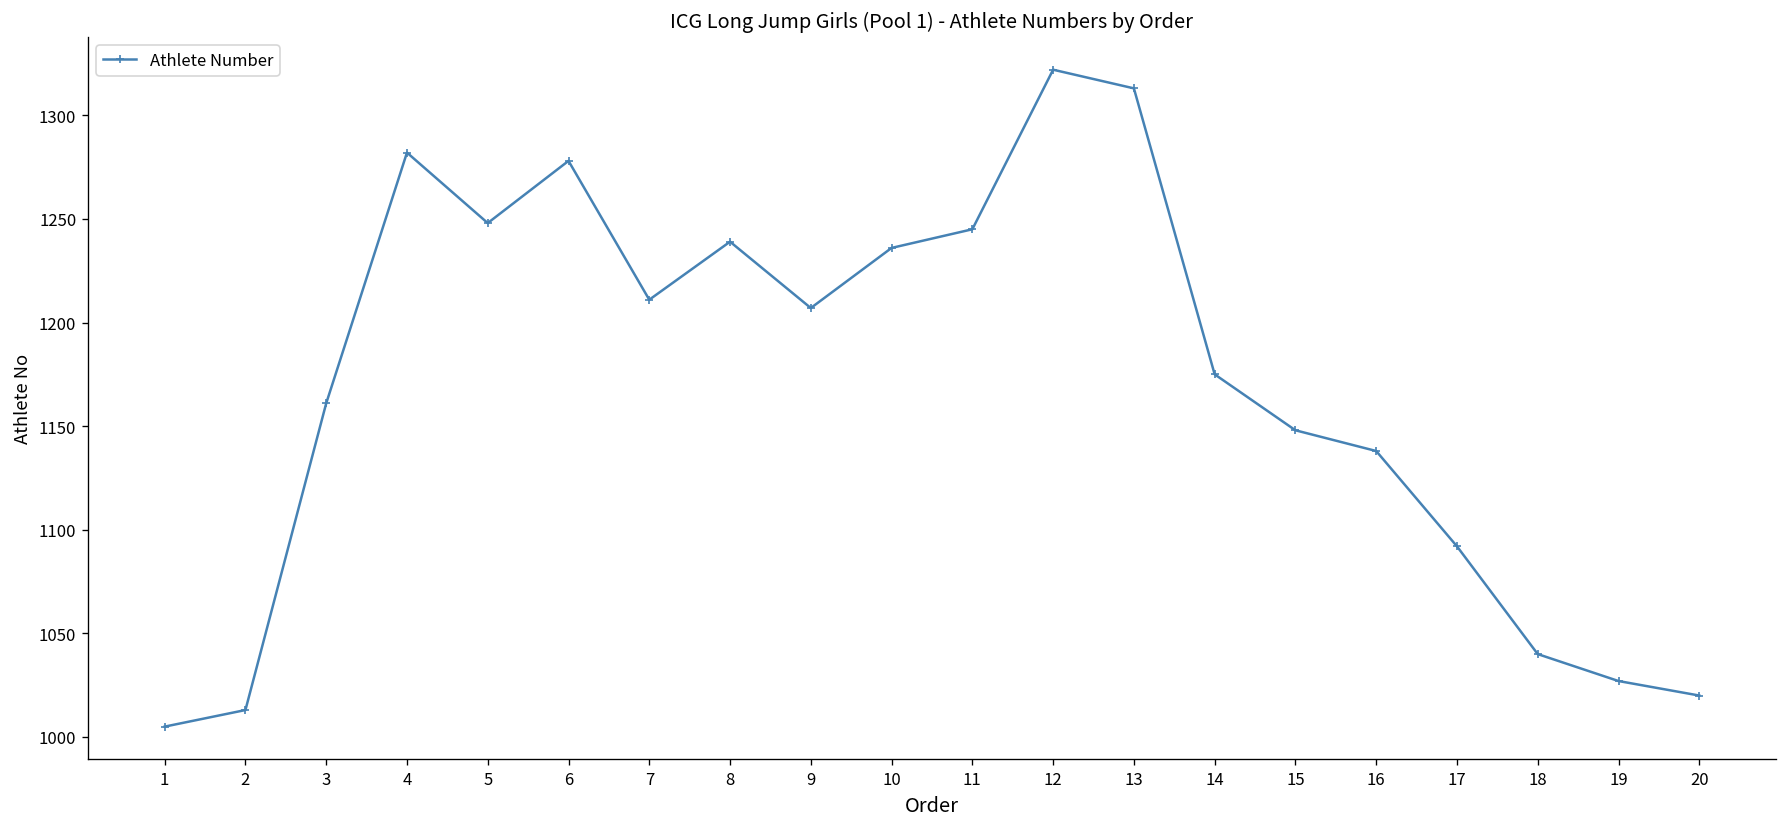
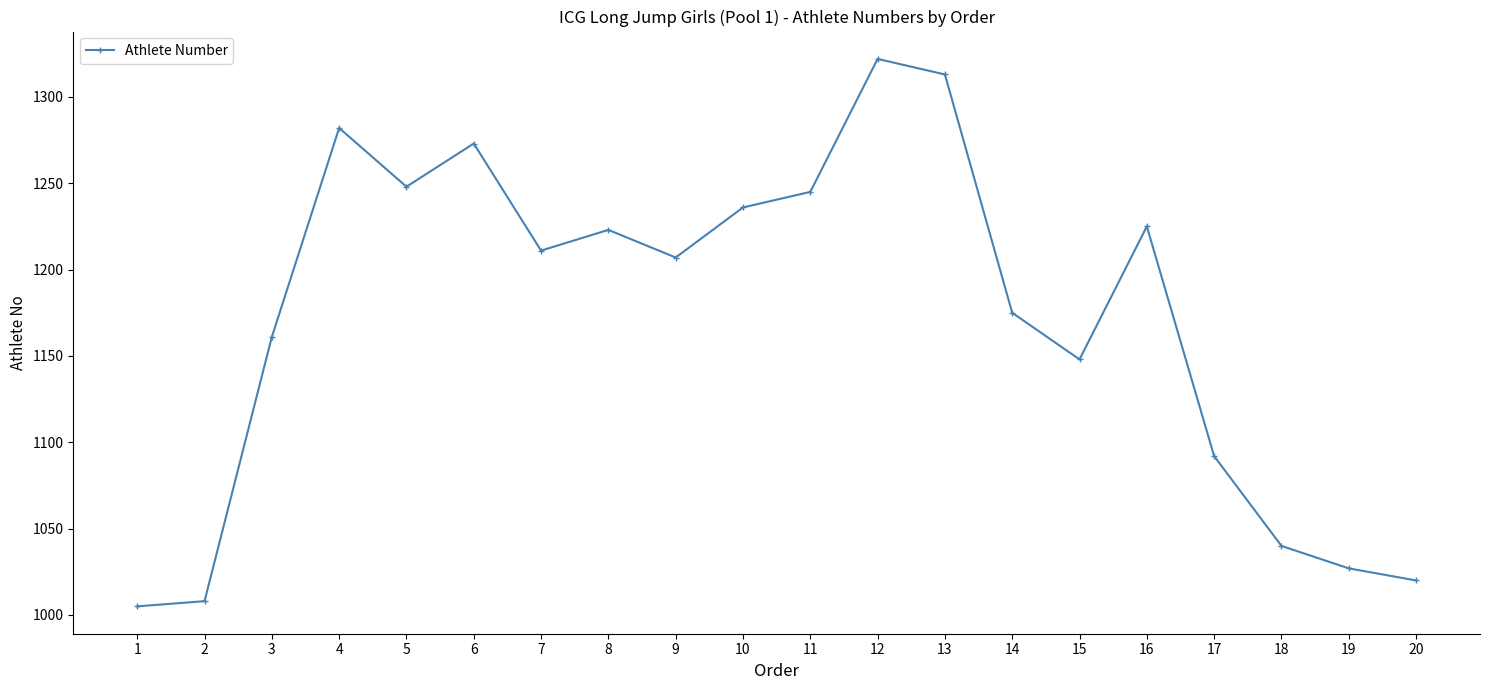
2: 1013 -> 1008
6: 1278 -> 1273
8: 1239 -> 1223
16: 1138 -> 1225
